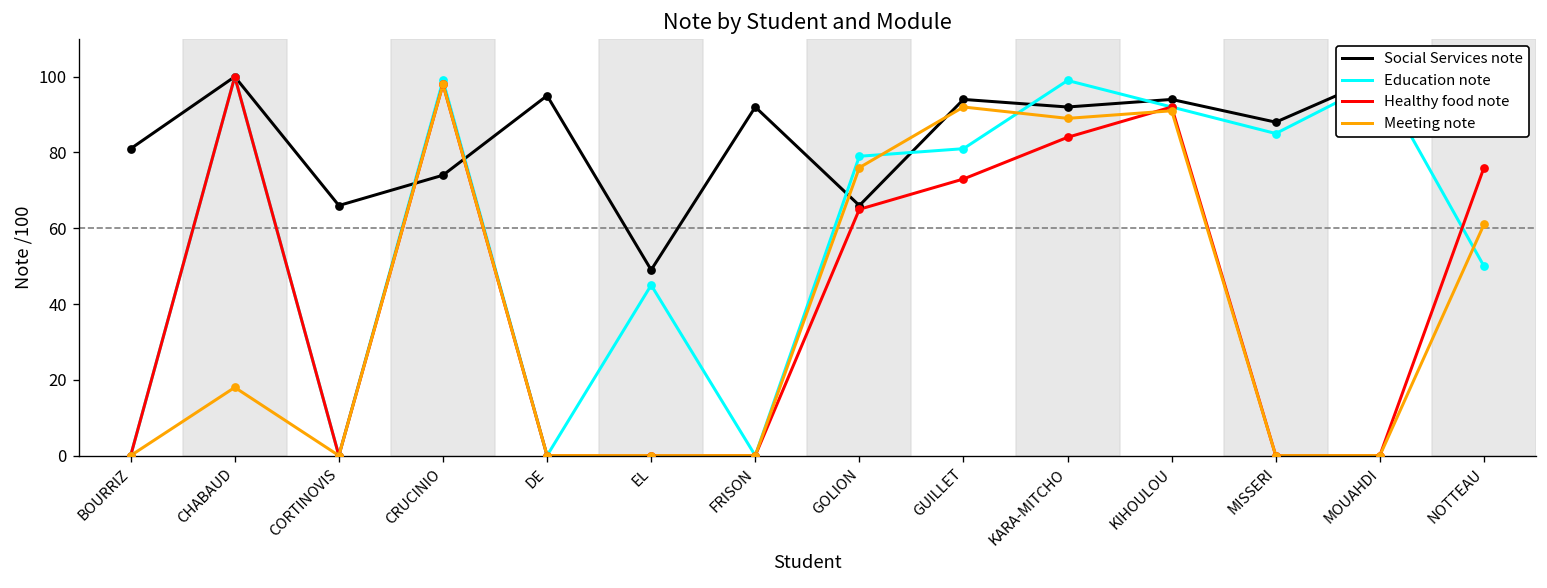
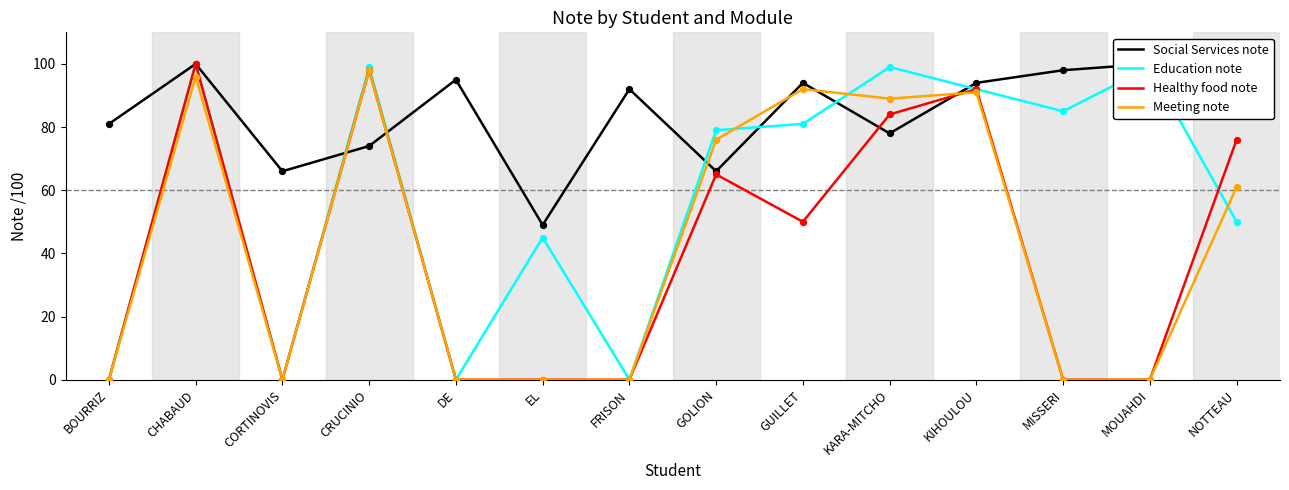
Meeting note, CHABAUD: 18 -> 96
Healthy food note, GUILLET: 73 -> 50
Social Services note, KARA-MITCHO: 92 -> 78
Social Services note, MISSERI: 88 -> 98
